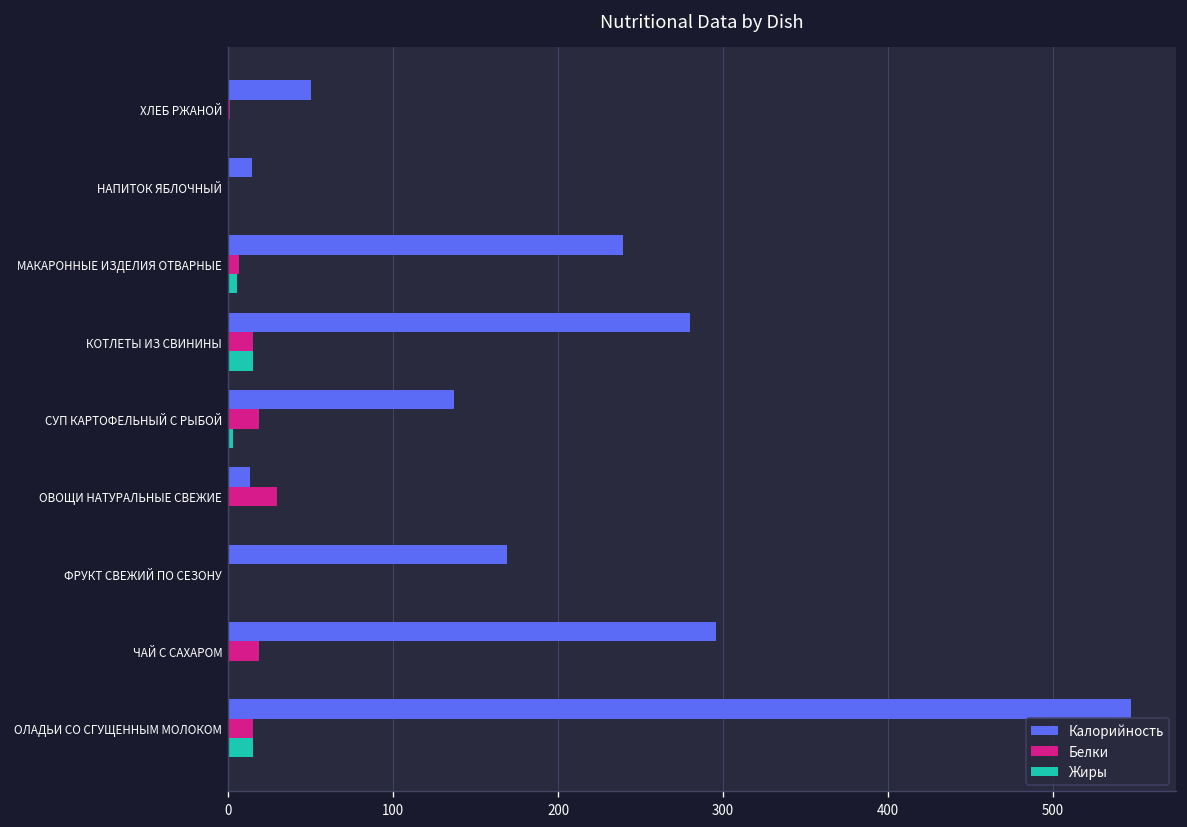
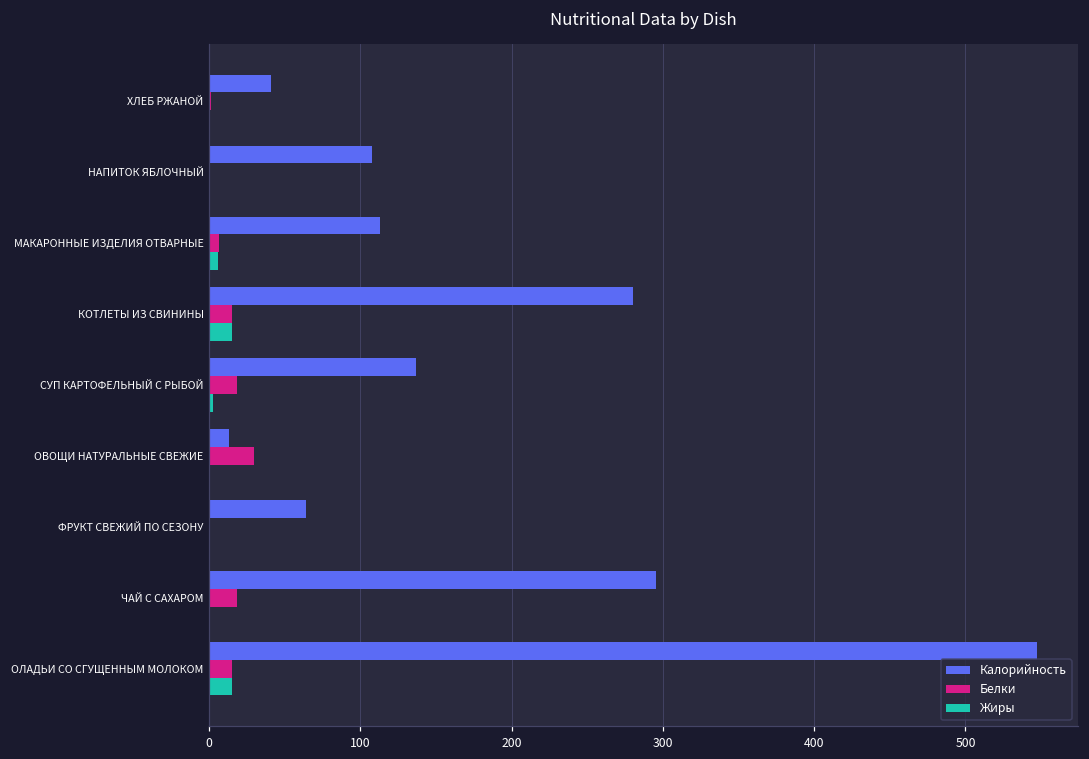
Калорийность, ХЛЕБ РЖАНОЙ: 50 -> 41
Калорийность, НАПИТОК ЯБЛОЧНЫЙ: 14 -> 108
Калорийность, МАКАРОННЫЕ ИЗДЕЛИЯ ОТВАРНЫЕ: 239 -> 113
Калорийность, ФРУКТ СВЕЖИЙ ПО СЕЗОНУ: 169 -> 64
